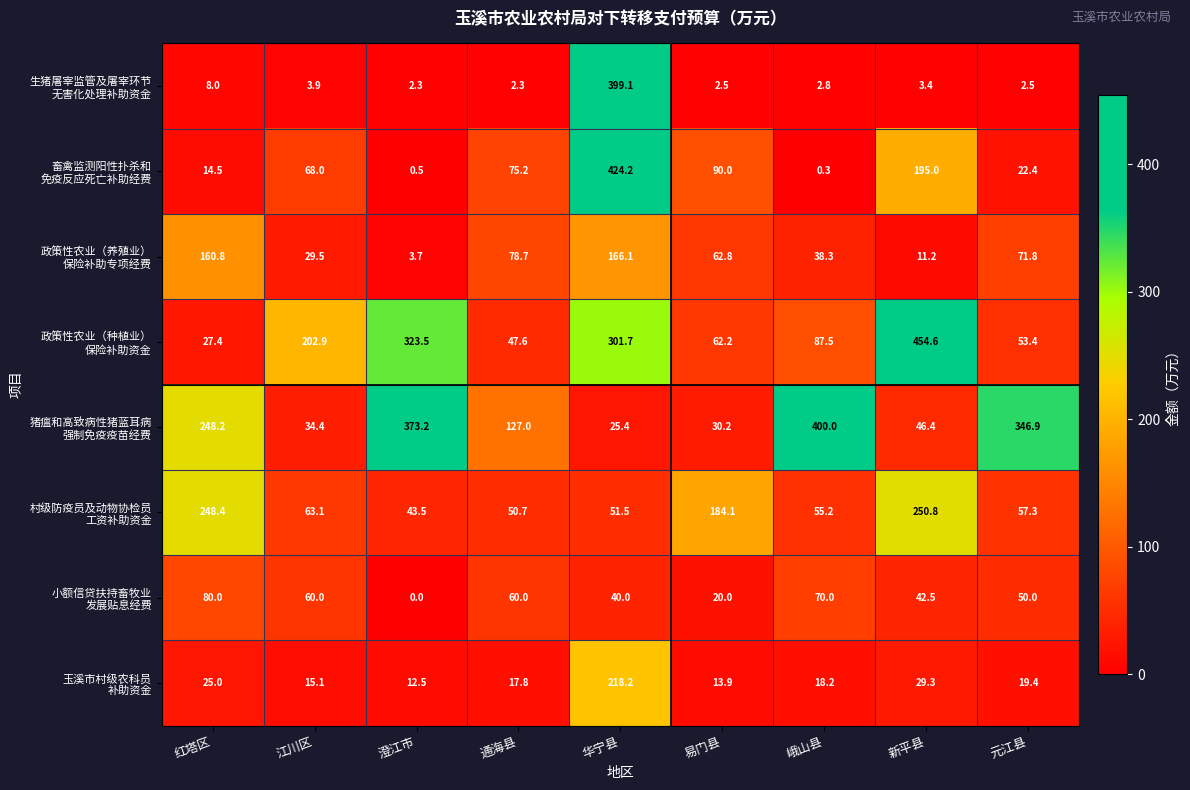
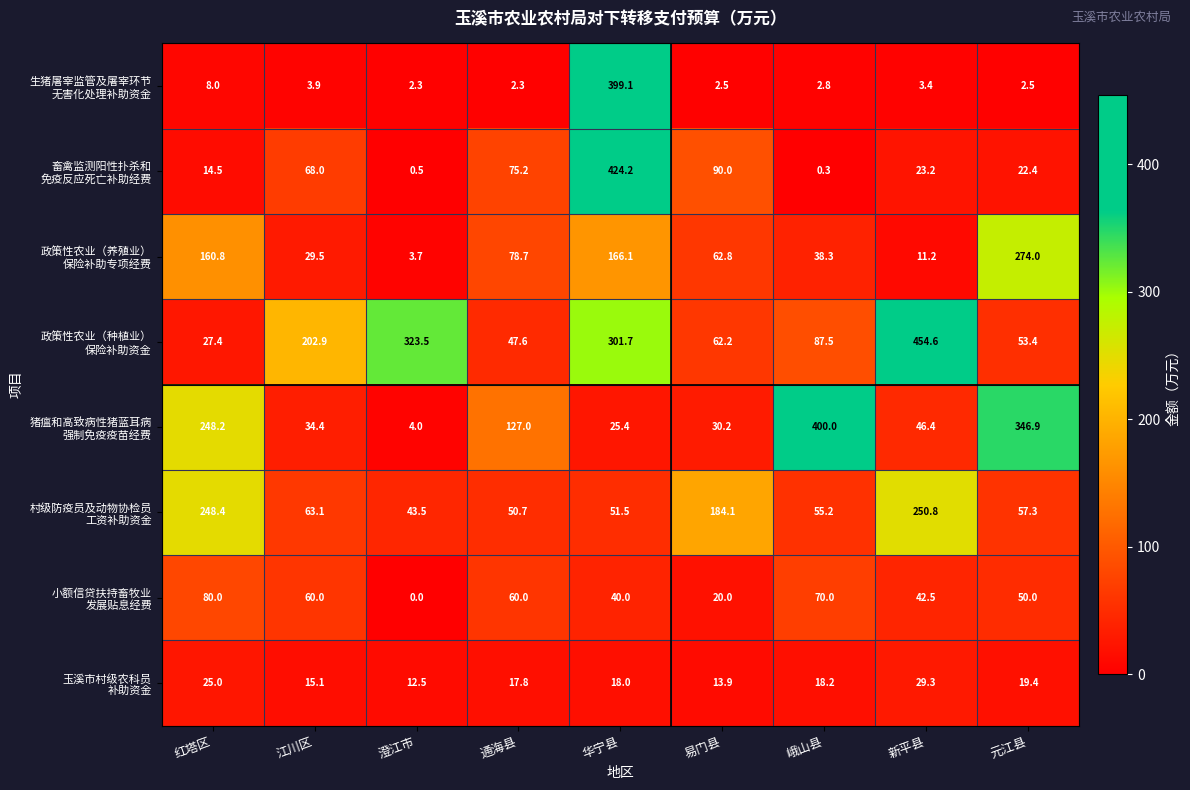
畜禽监测阳性扑杀和 免疫反应死亡补助经费, 新平县: 195.0 -> 23.2
政策性农业（养殖业） 保险补助专项经费, 元江县: 71.8 -> 274.0
猪瘟和高致病性猪蓝耳病 强制免疫疫苗经费, 澄江市: 373.2 -> 4.0
玉溪市村级农科员 补助资金, 华宁县: 218.2 -> 18.0
